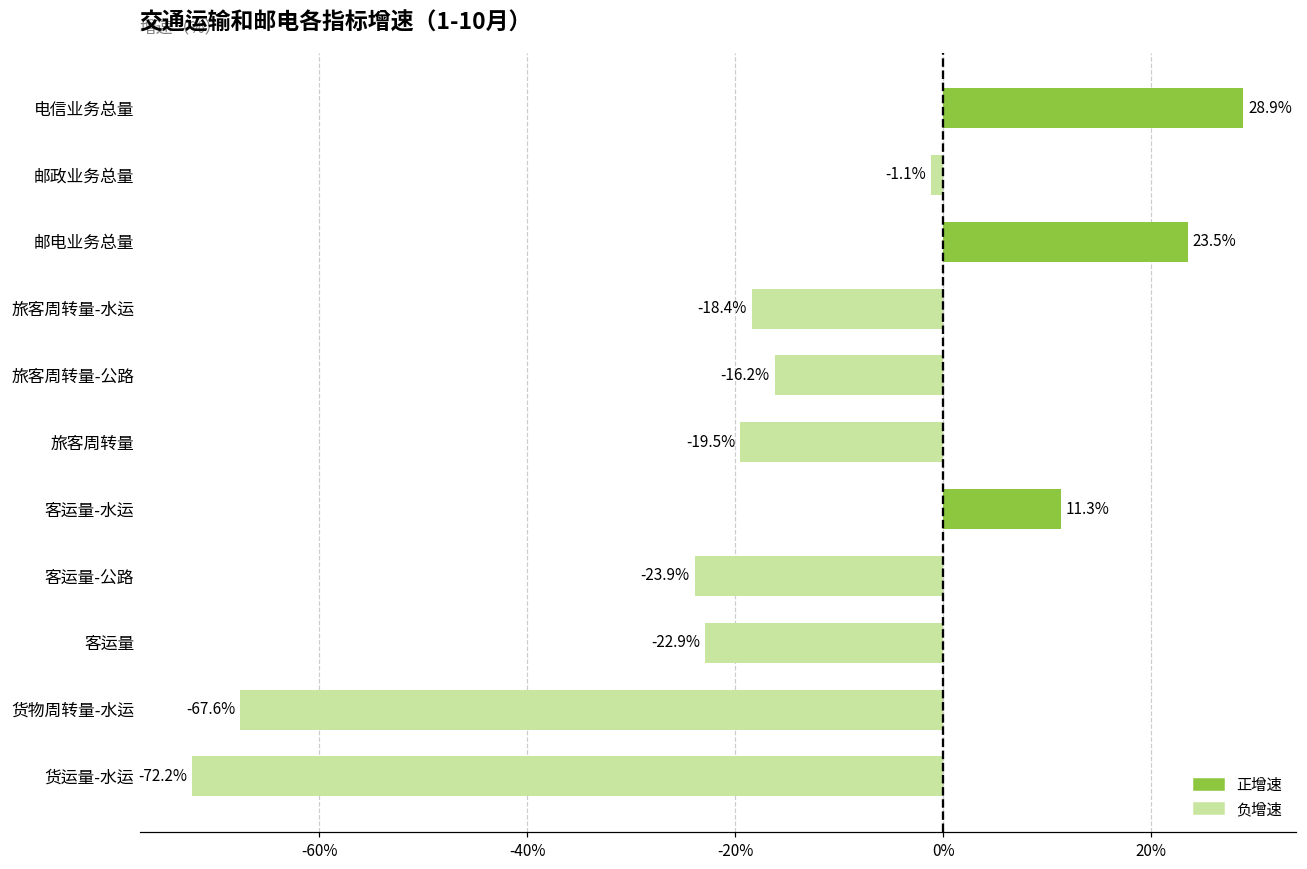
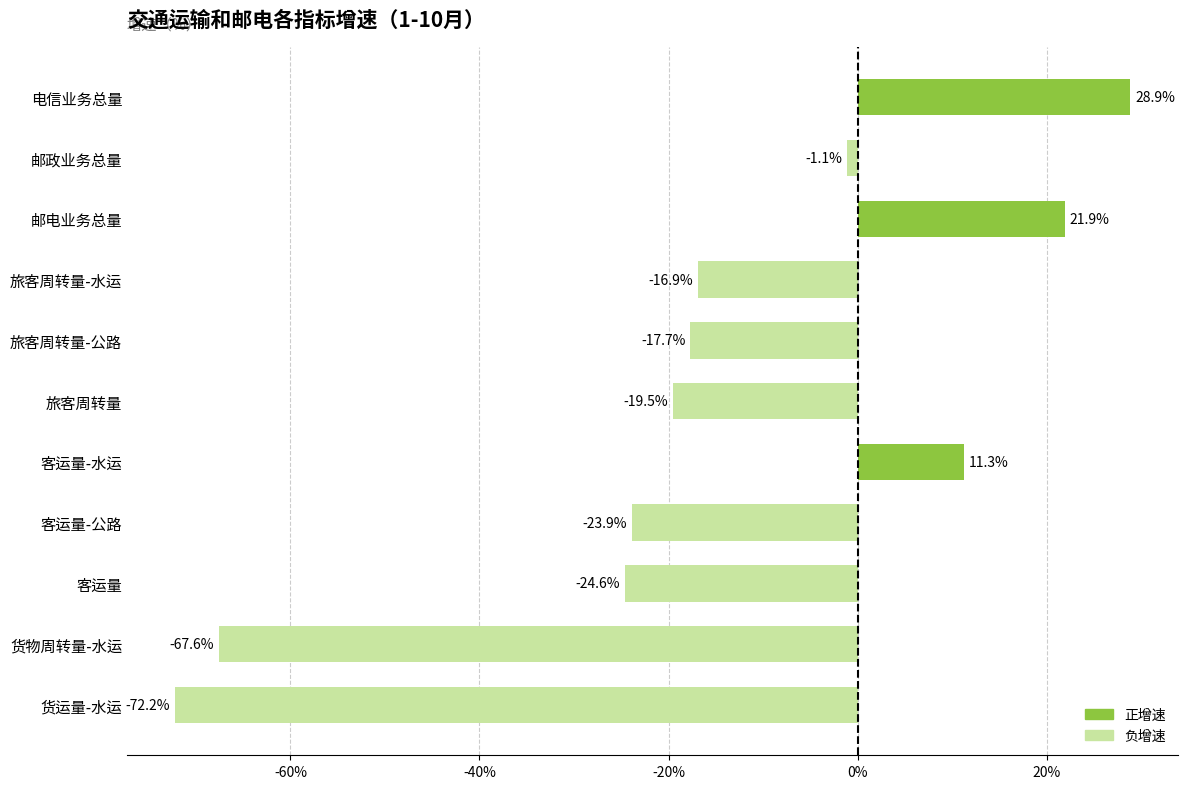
邮电业务总量: 23.5% -> 21.9%
旅客周转量-水运: -18.4% -> -16.9%
旅客周转量-公路: -16.2% -> -17.7%
客运量: -22.9% -> -24.6%
